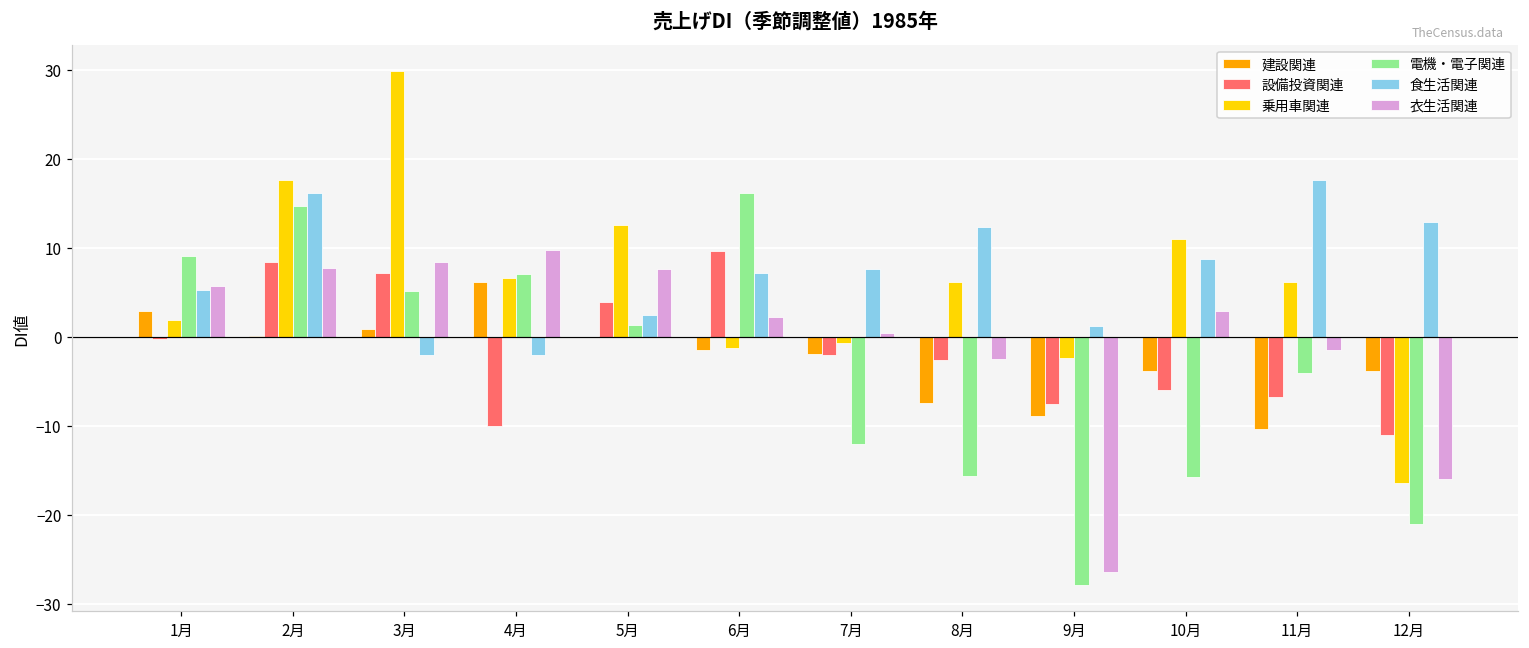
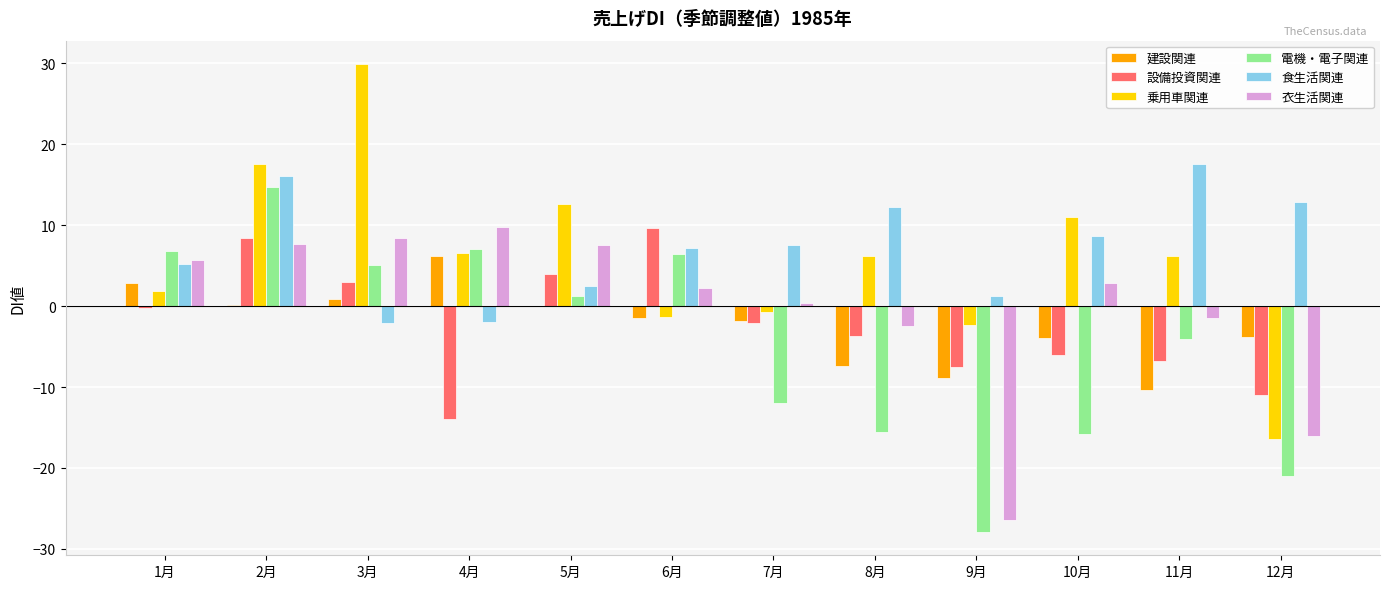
電機・電子関連, 1月: 9 -> 7
設備投資関連, 3月: 7 -> 3
設備投資関連, 4月: -10 -> -14
電機・電子関連, 6月: 16 -> 6
設備投資関連, 8月: -3 -> -4
